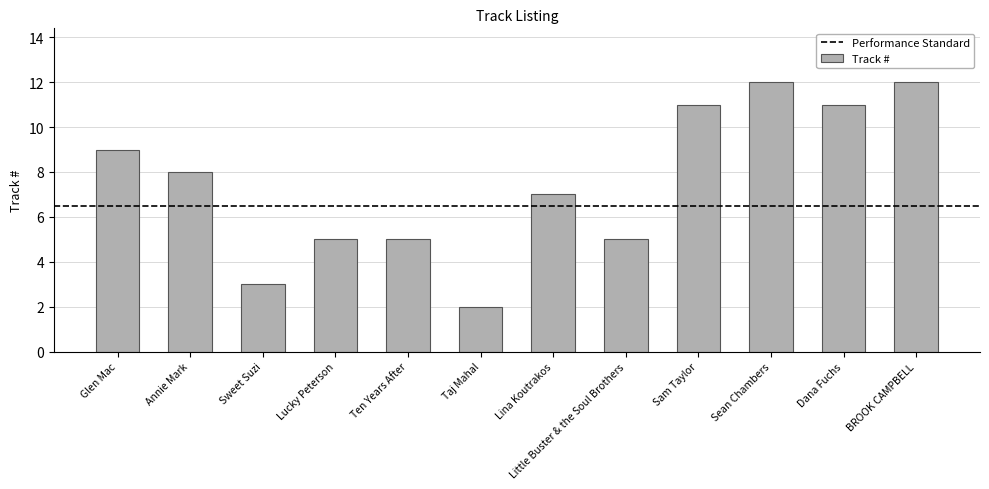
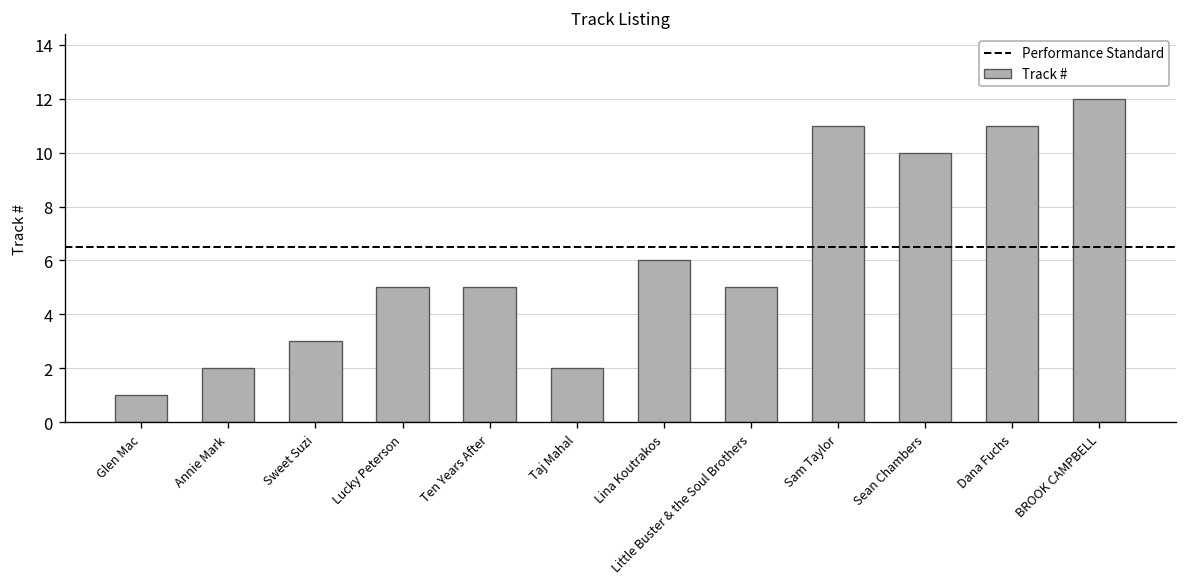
Glen Mac: 9 -> 1
Annie Mark: 8 -> 2
Lina Koutrakos: 7 -> 6
Sean Chambers: 12 -> 10
